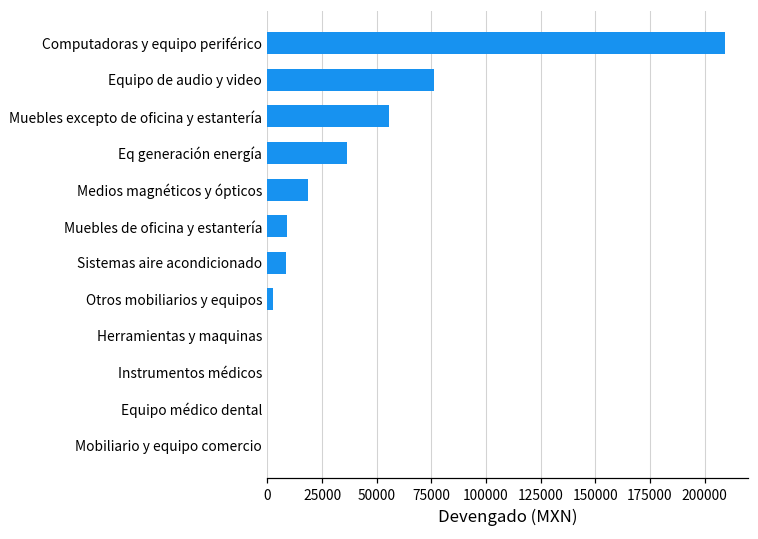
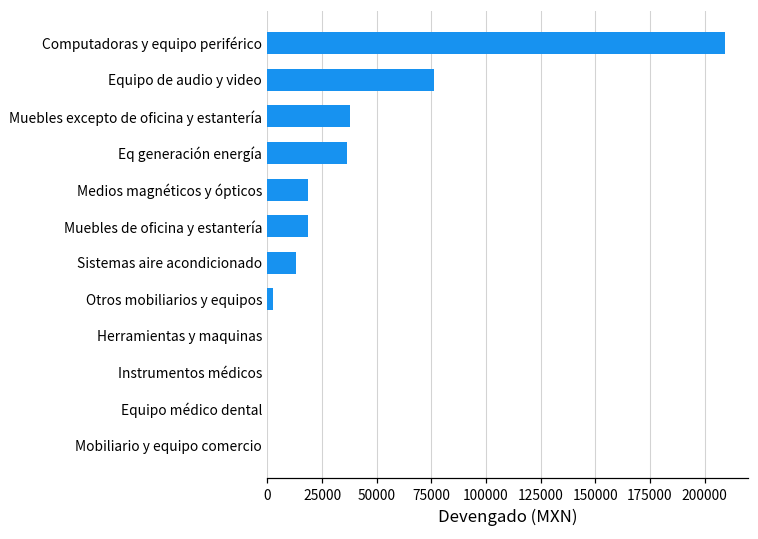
Muebles excepto de oficina y estantería: 55000 -> 38000
Muebles de oficina y estantería: 9000 -> 19000
Sistemas aire acondicionado: 8000 -> 13000
